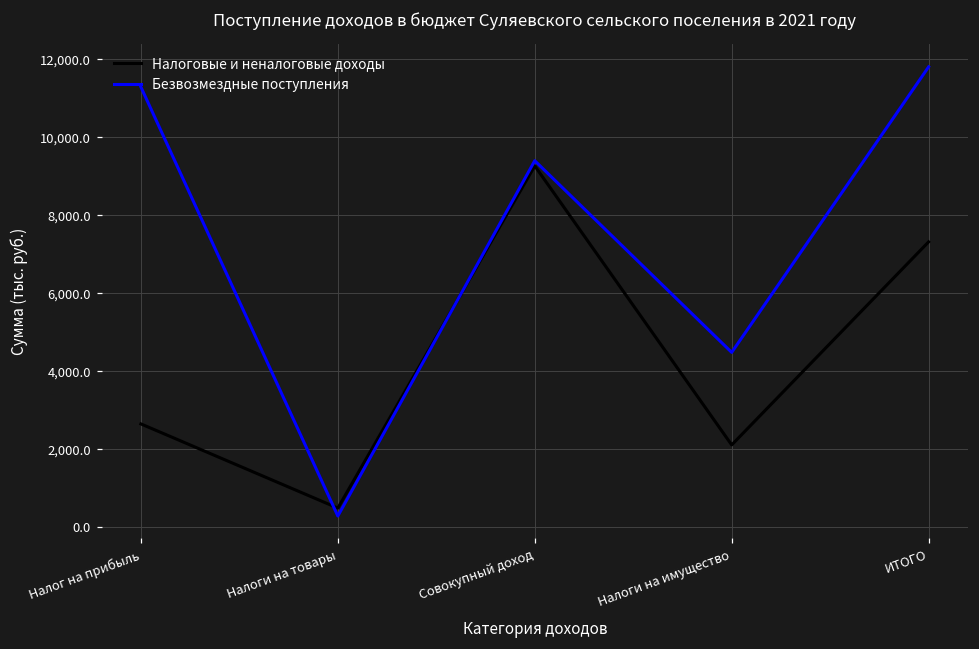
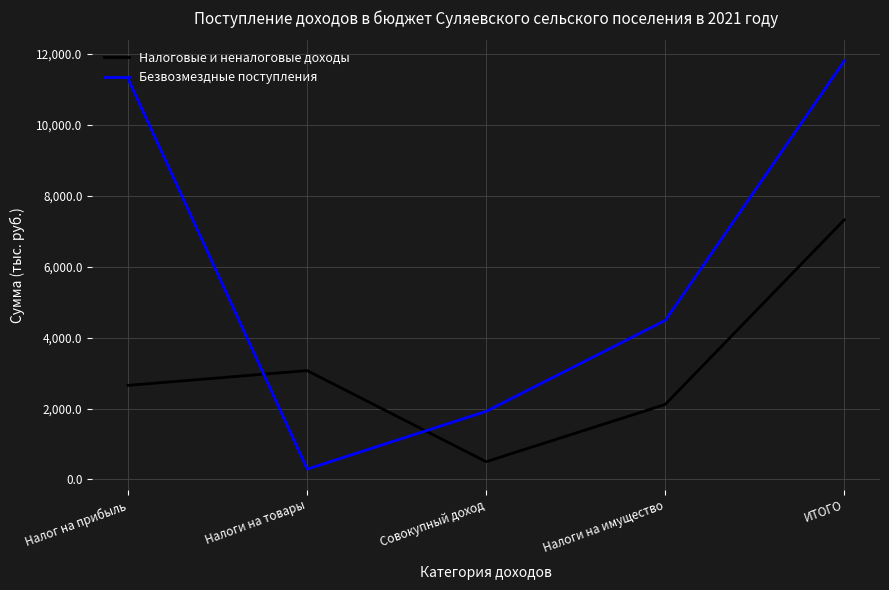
Налоговые и неналоговые доходы, Налоги на товары: 500 -> 3,100
Налоговые и неналоговые доходы, Совокупный доход: 9,300 -> 500
Безвозмездные поступления, Совокупный доход: 9,400 -> 1,900
